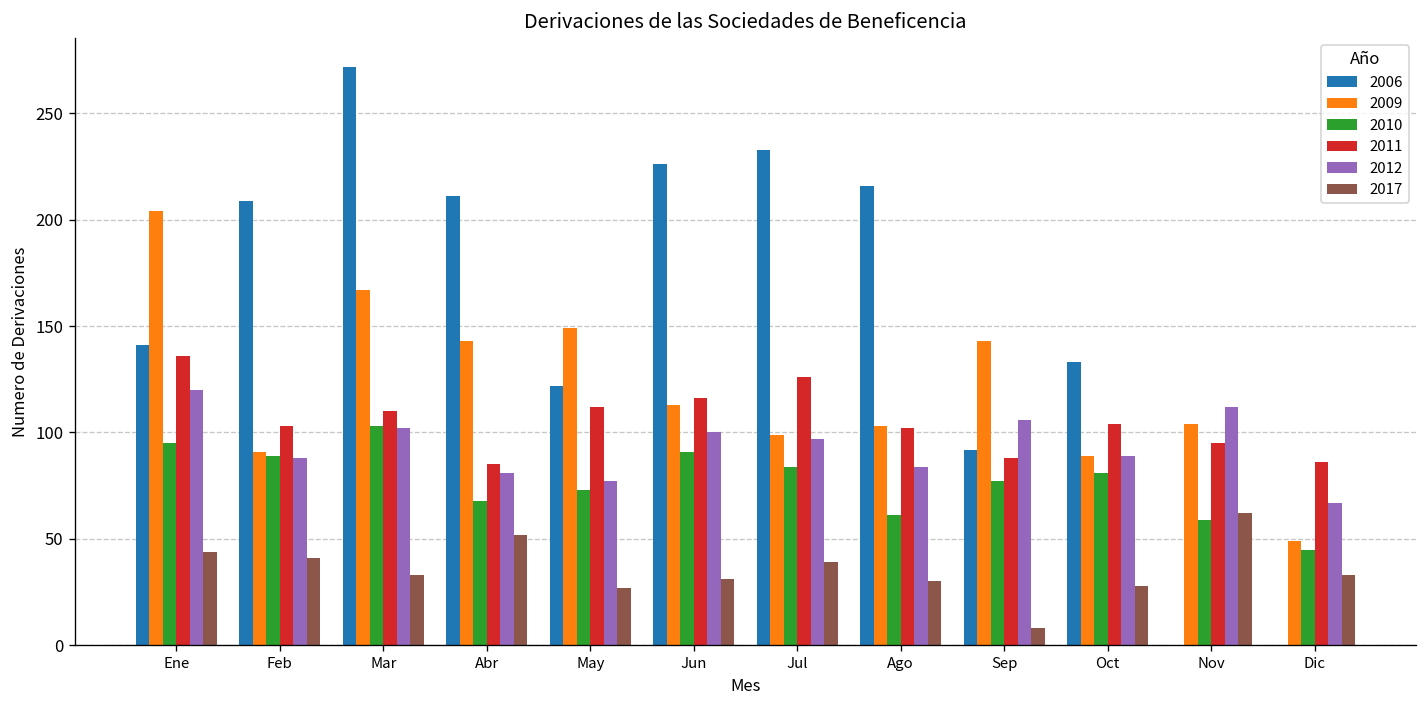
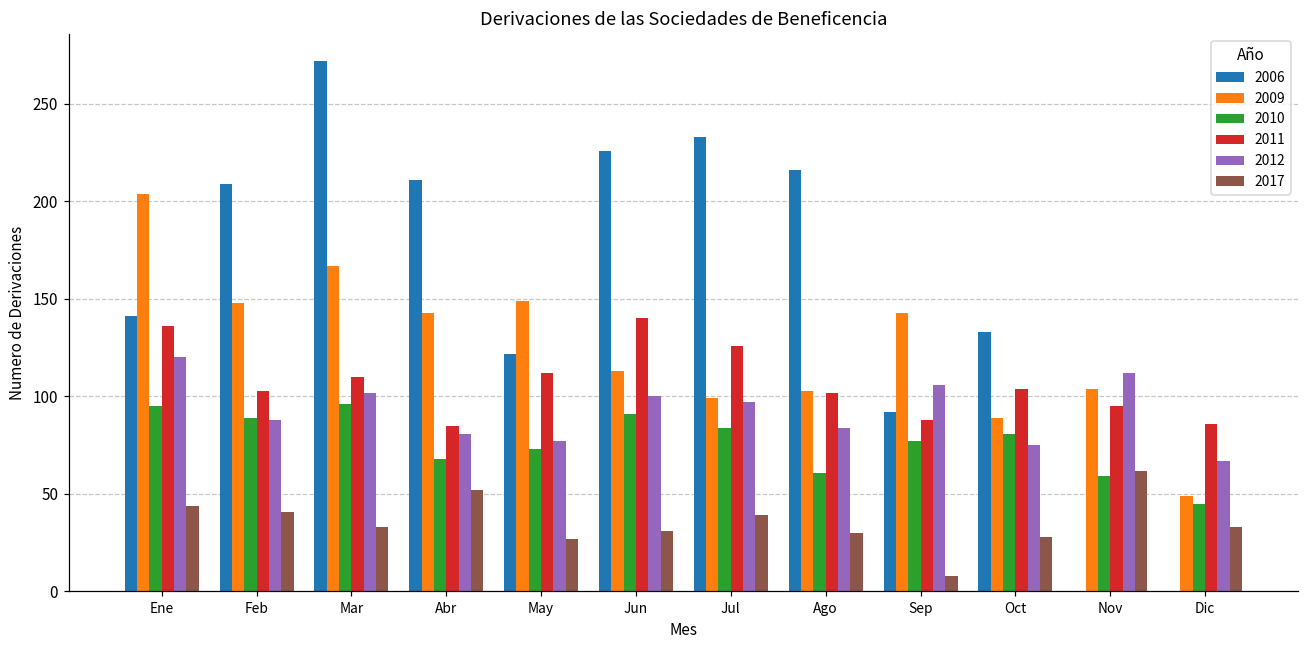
2009, Feb: 91 -> 148
2010, Mar: 103 -> 96
2011, Jun: 116 -> 140
2012, Oct: 89 -> 75
